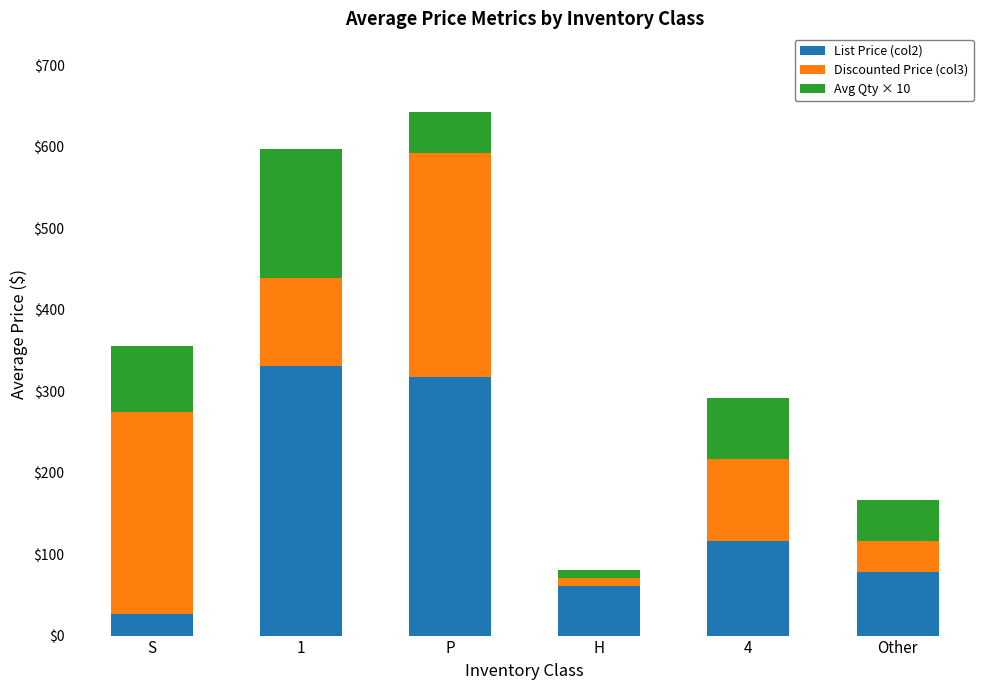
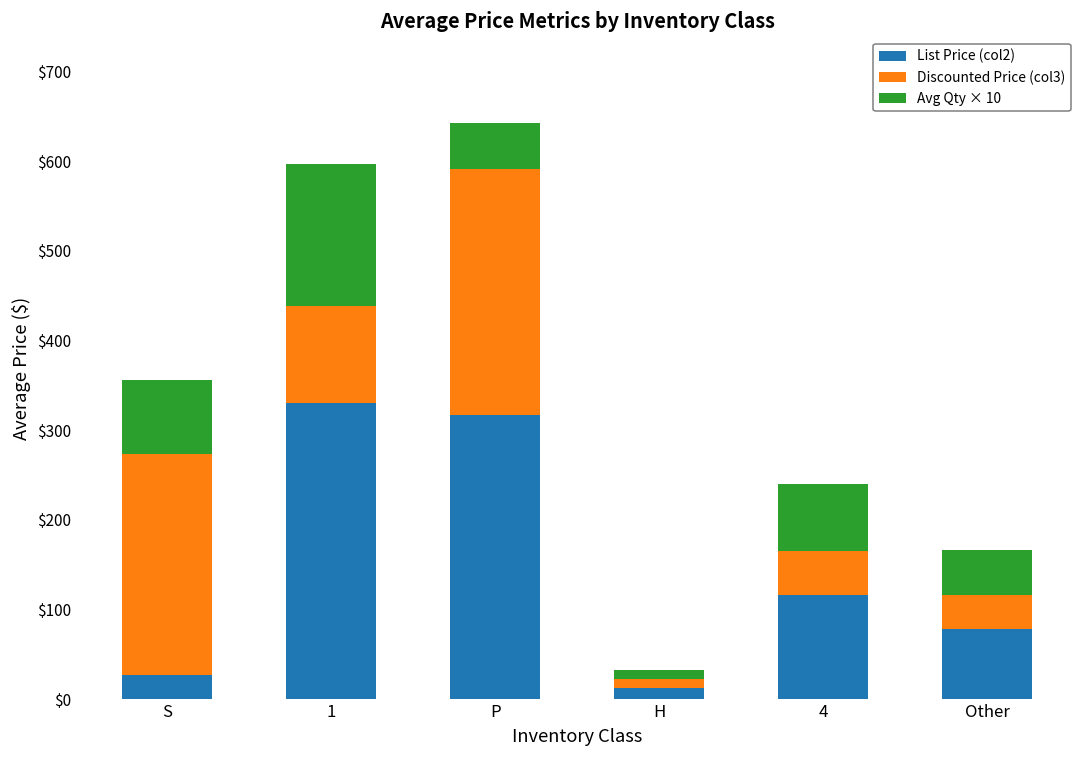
List Price (col2), H: $60 -> $10
Discounted Price (col3), 4: $100 -> $50
